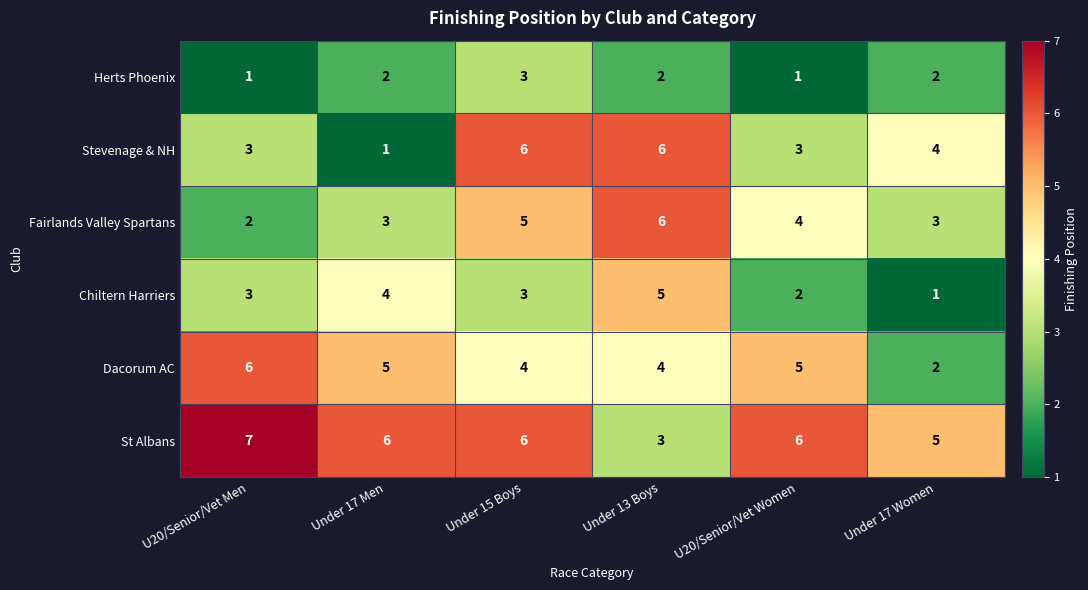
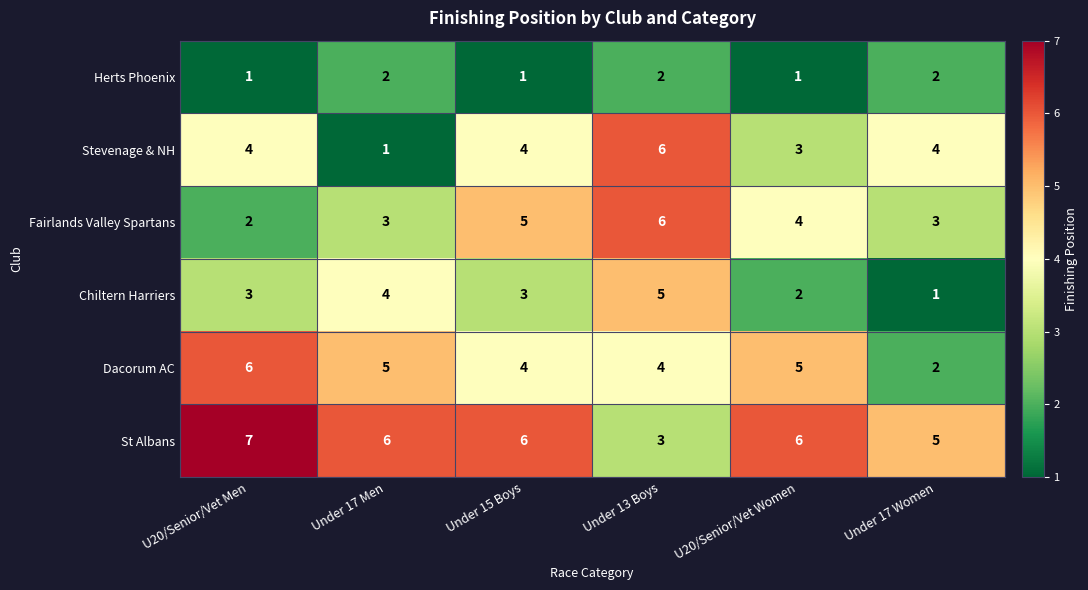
Herts Phoenix, Under 15 Boys: 3 -> 1
Stevenage & NH, U20/Senior/Vet Men: 3 -> 4
Stevenage & NH, Under 15 Boys: 6 -> 4
